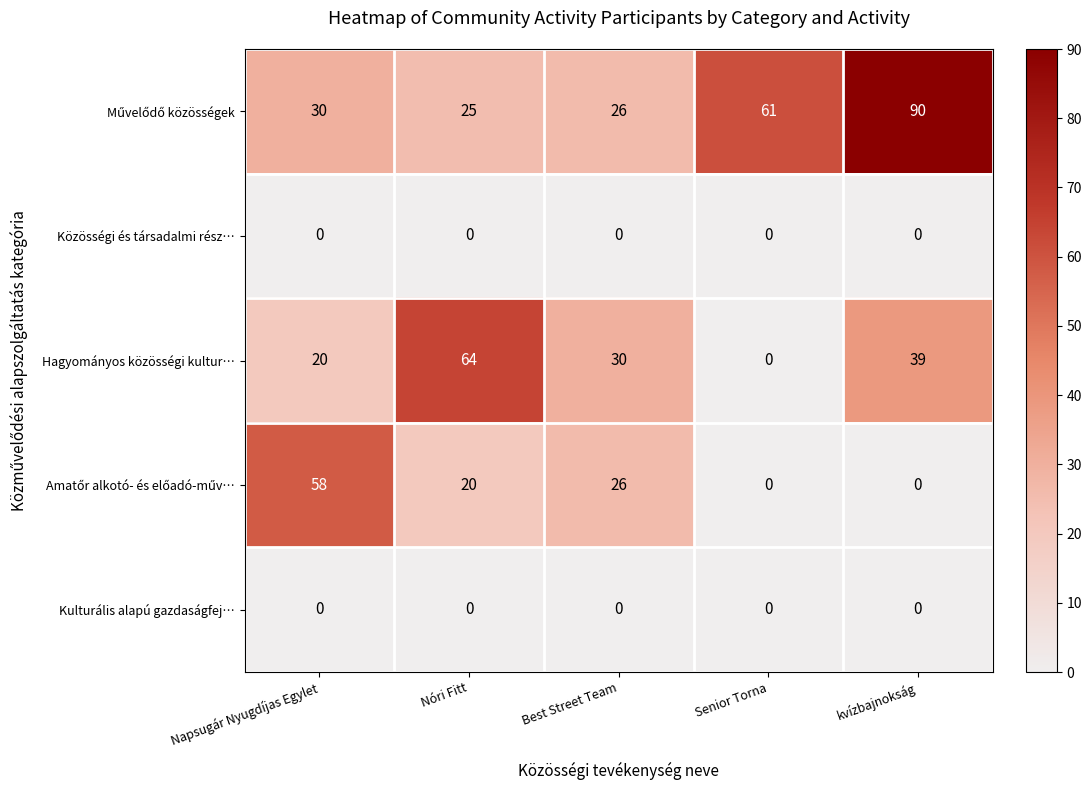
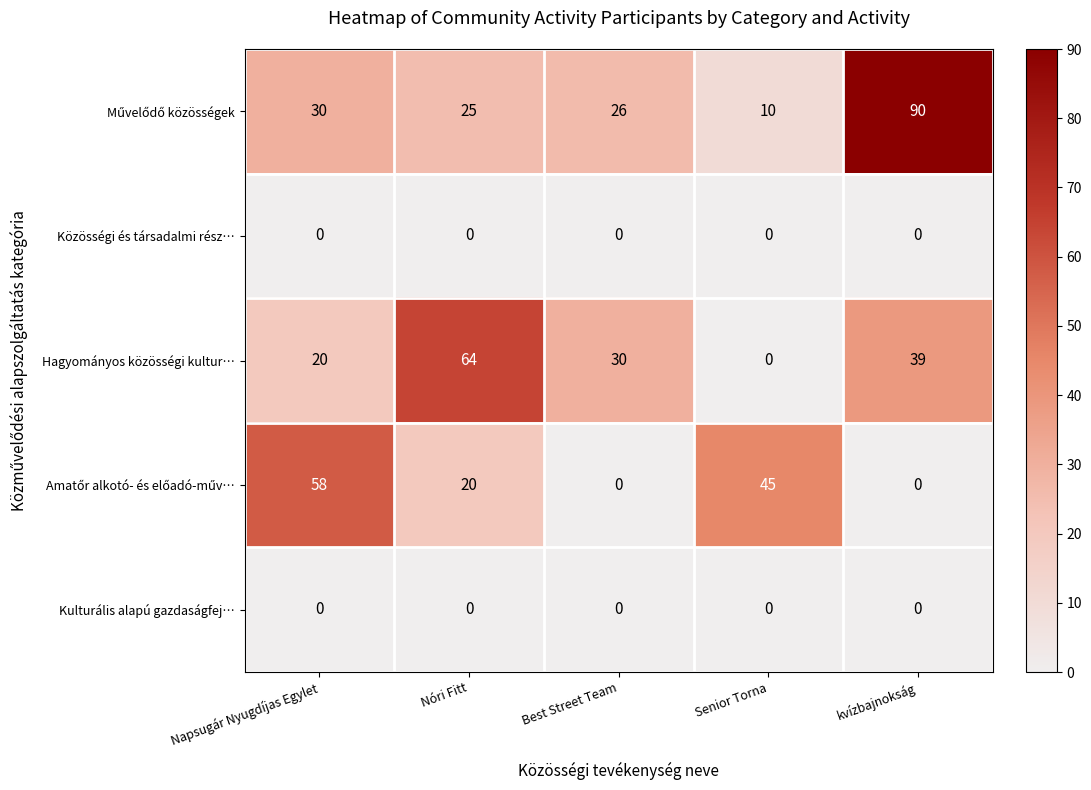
Művelődő közösségek, Senior Torna: 61 -> 10
Amatőr alkotó- és előadó-műv…, Best Street Team: 26 -> 0
Amatőr alkotó- és előadó-műv…, Senior Torna: 0 -> 45
